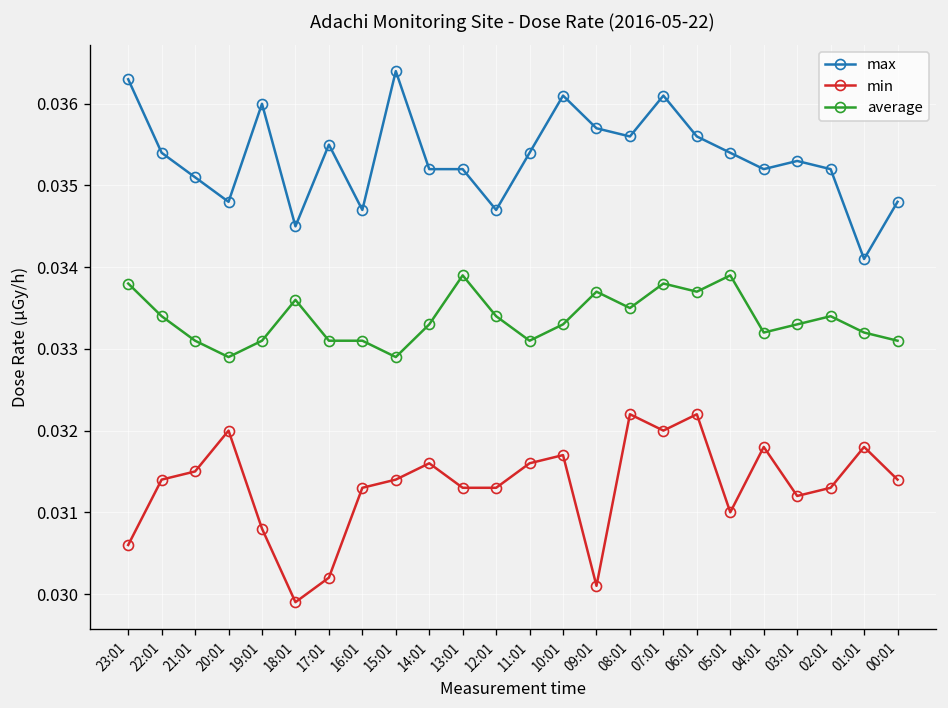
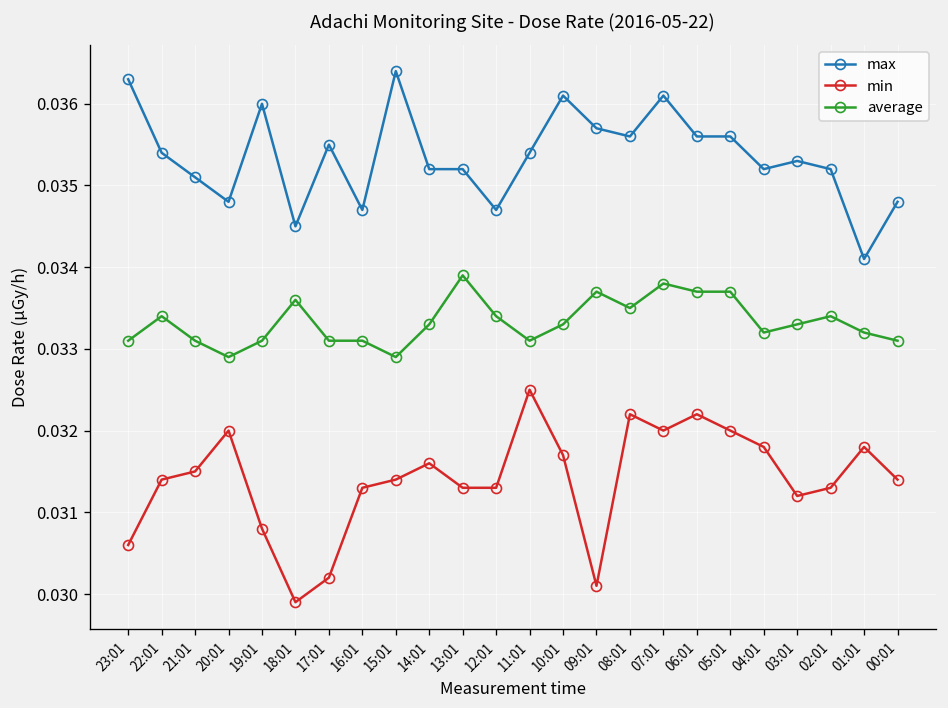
average, 23:01: 0.0338 -> 0.0331
min, 11:01: 0.0316 -> 0.0325
max, 05:01: 0.0354 -> 0.0356
min, 05:01: 0.031 -> 0.032
average, 05:01: 0.0339 -> 0.0337
